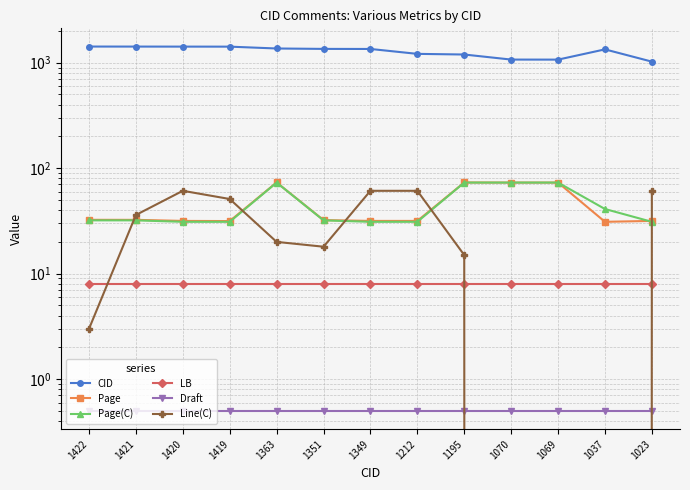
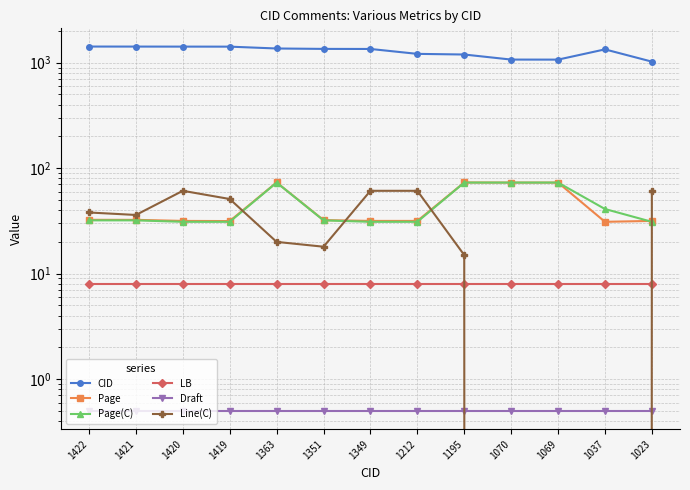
Line(C), 1422: 3 -> 38
